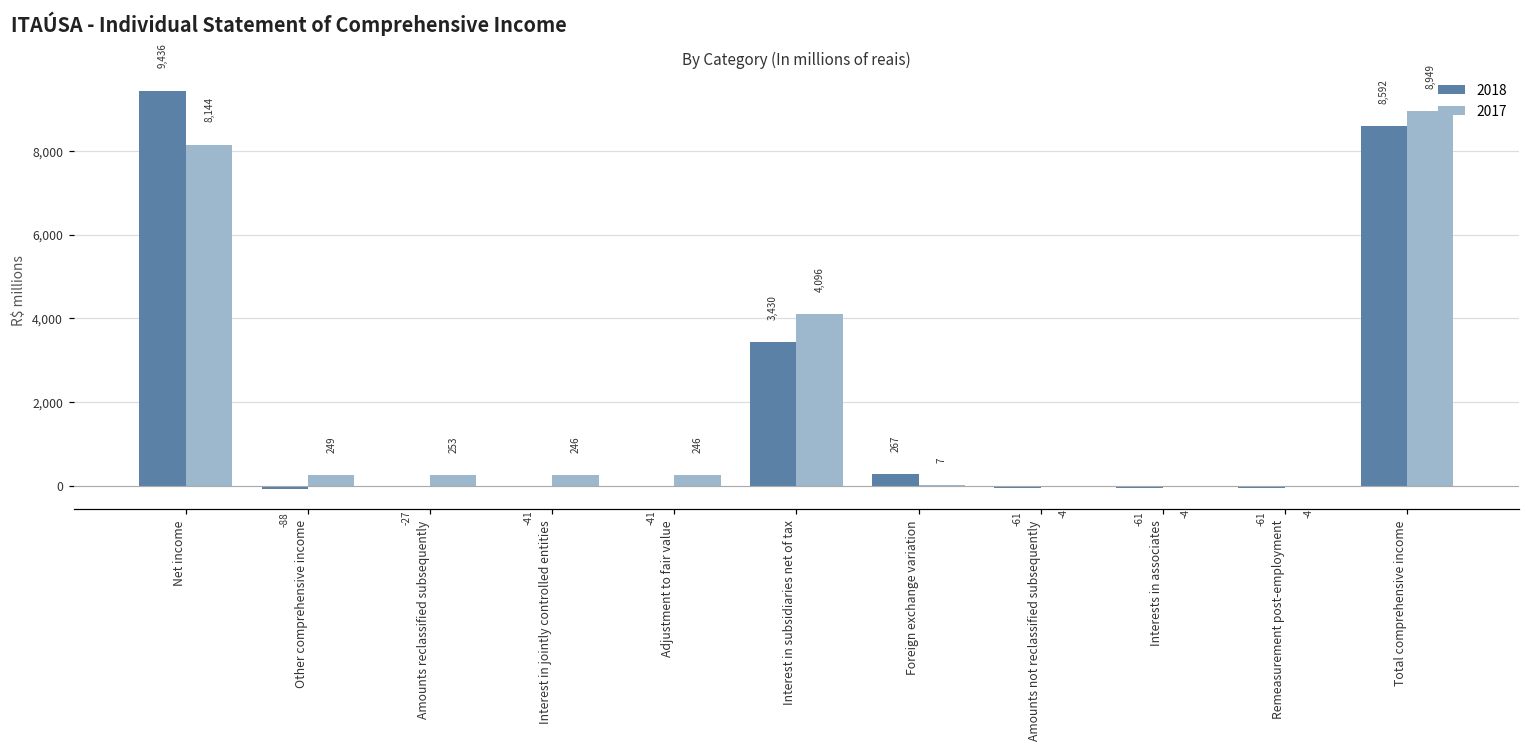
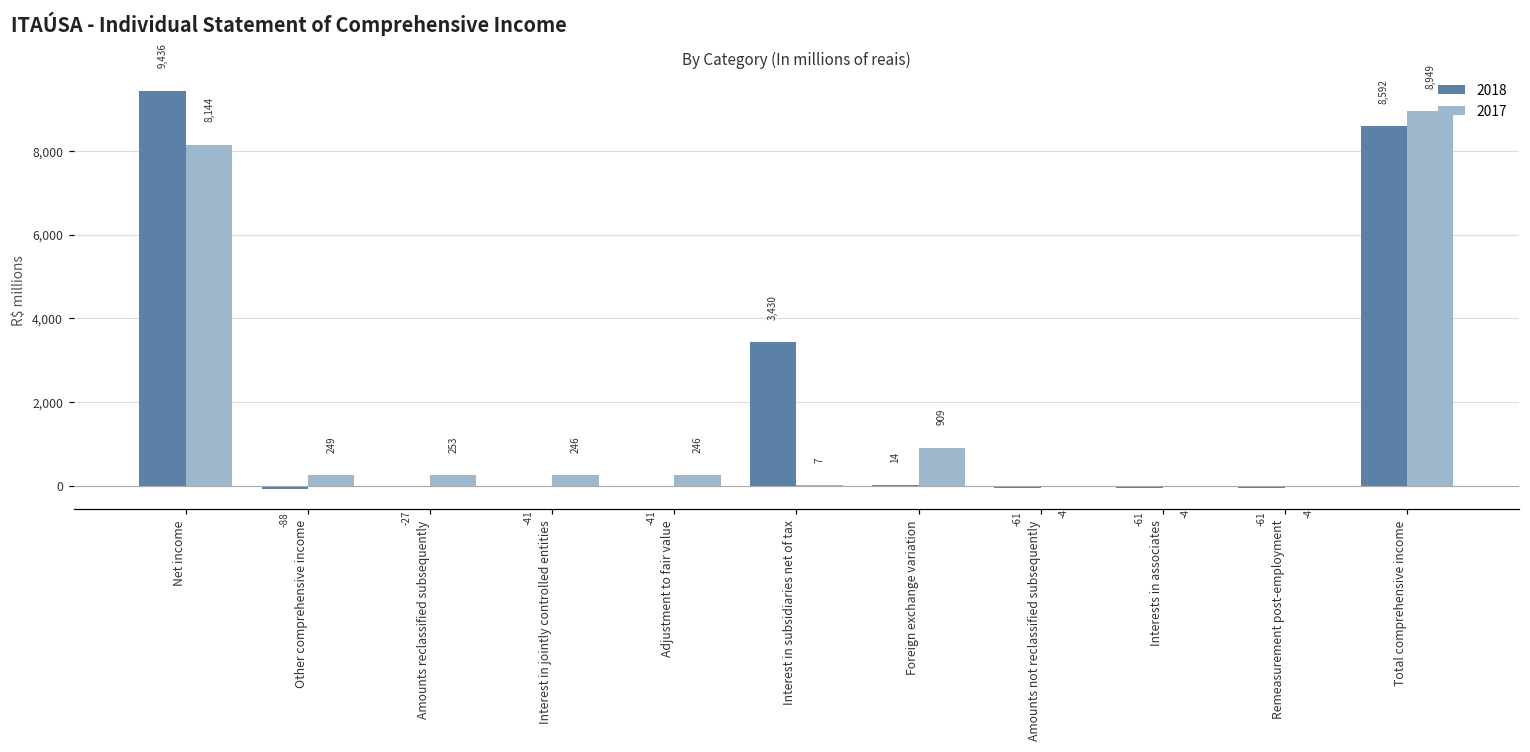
2017, Interest in subsidiaries net of tax: 4,096 -> 7
2018, Foreign exchange variation: 267 -> 14
2017, Foreign exchange variation: 7 -> 909
